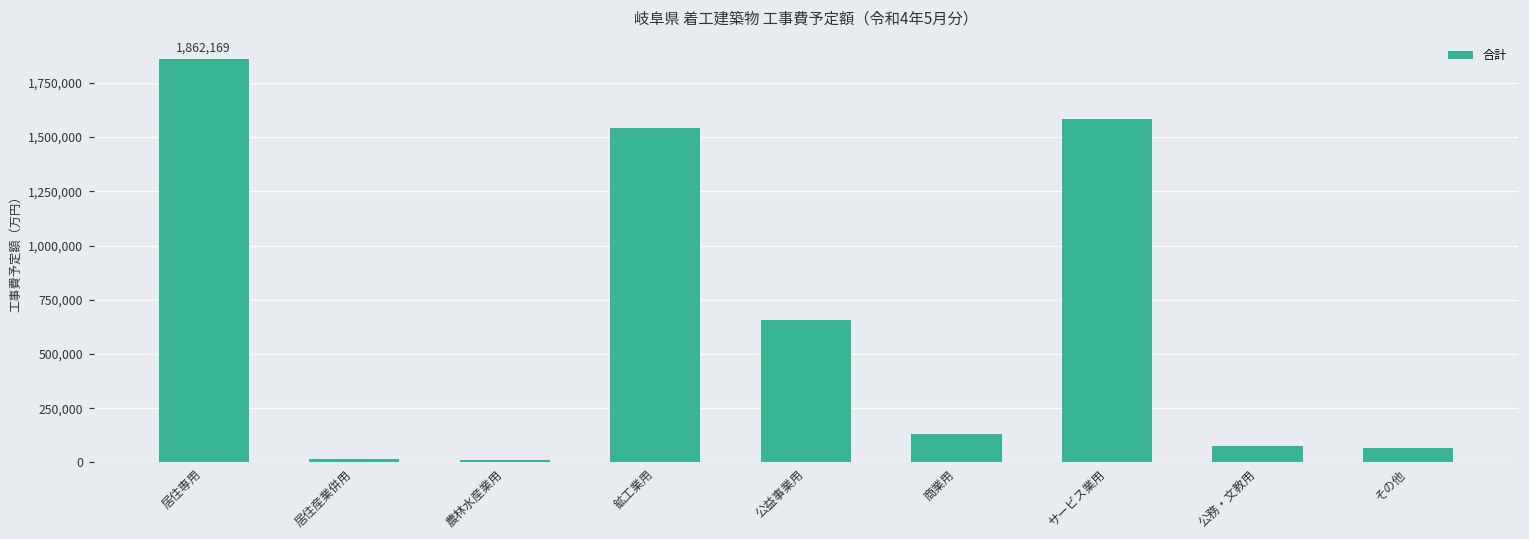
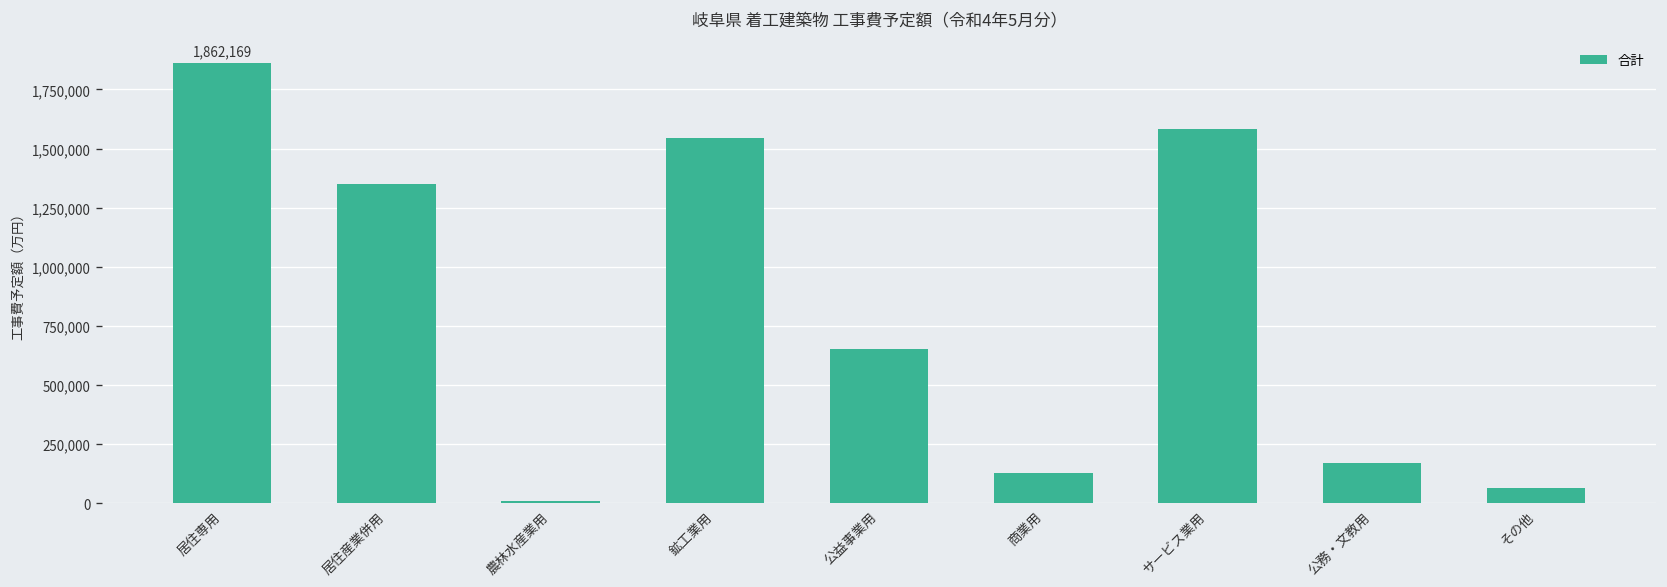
居住産業併用: 10,000 -> 1,350,000
公務・文教用: 70,000 -> 170,000
